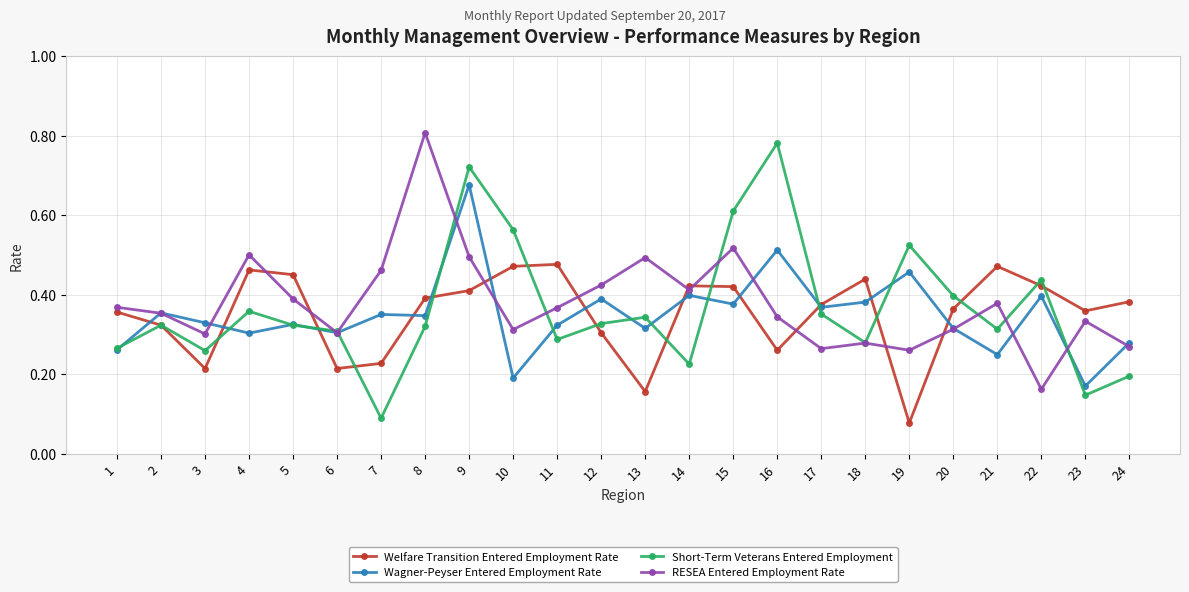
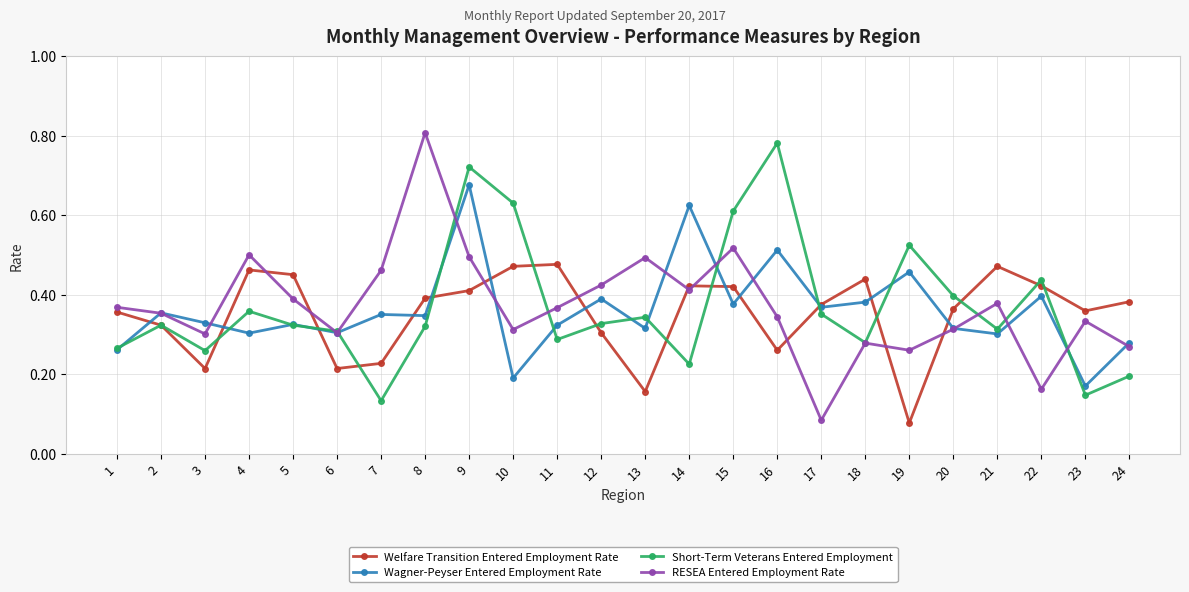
Short-Term Veterans Entered Employment, 7: 0.09 -> 0.13
Short-Term Veterans Entered Employment, 10: 0.56 -> 0.63
Wagner-Peyser Entered Employment Rate, 14: 0.40 -> 0.62
RESEA Entered Employment Rate, 17: 0.26 -> 0.08
Wagner-Peyser Entered Employment Rate, 21: 0.25 -> 0.30
